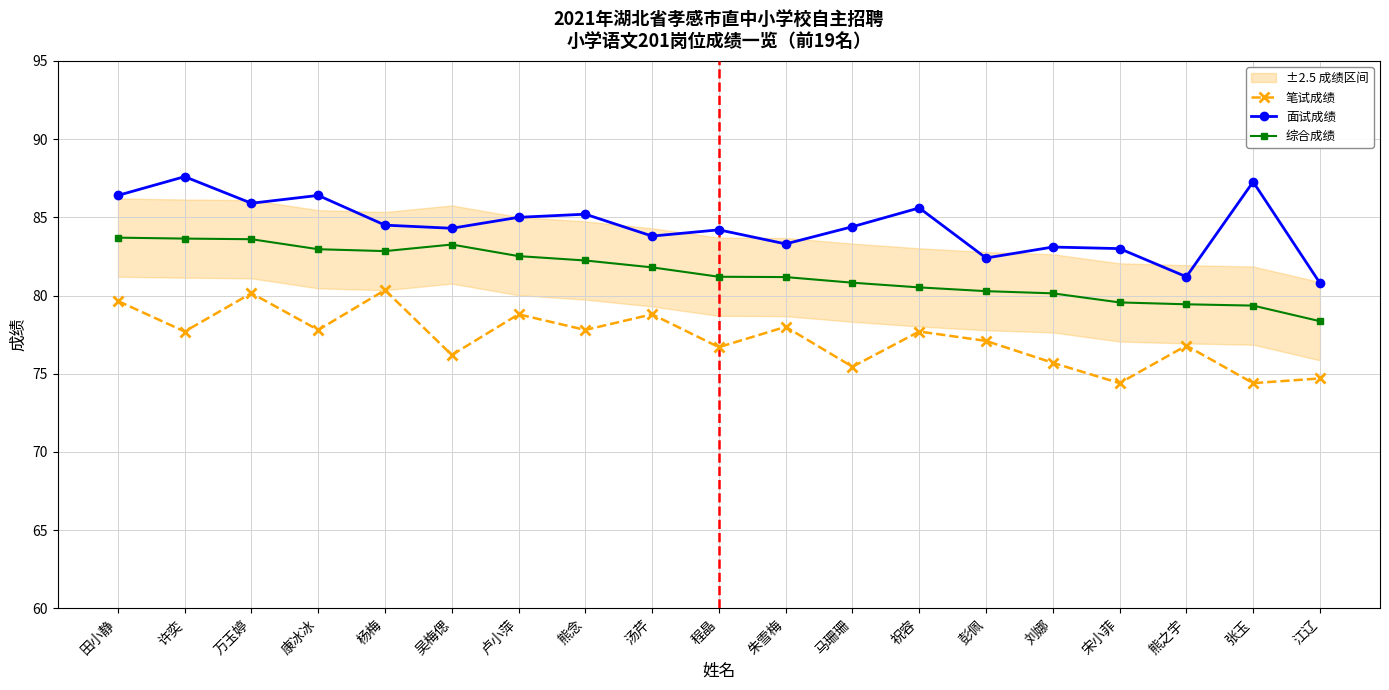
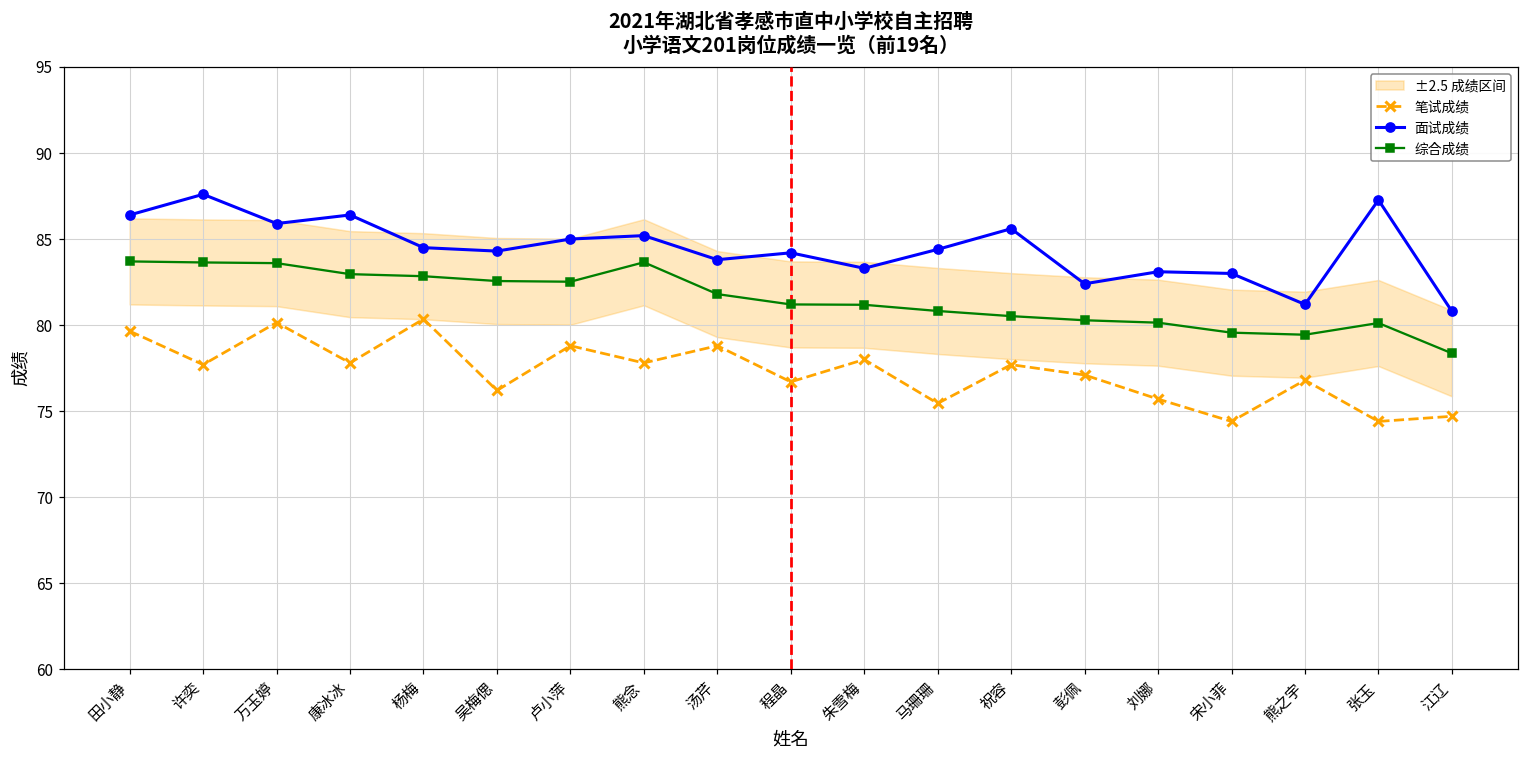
综合成绩, 吴梅偲: 83.3 -> 82.6
综合成绩, 熊念: 82.2 -> 83.7
综合成绩, 张玉: 79.4 -> 80.1
